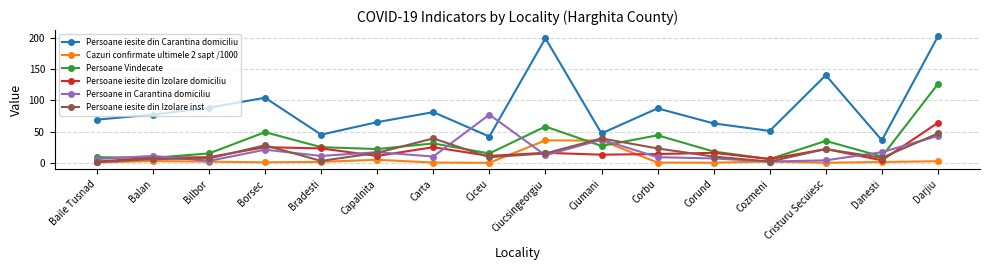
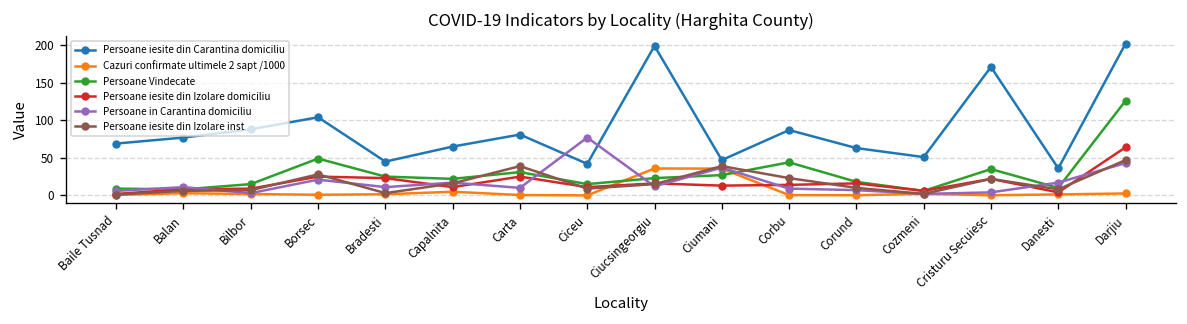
Persoane Vindecate, Ciucsingeorgiu: 60 -> 20
Persoane iesite din Carantina domiciliu, Cristuru Secuiesc: 140 -> 170
